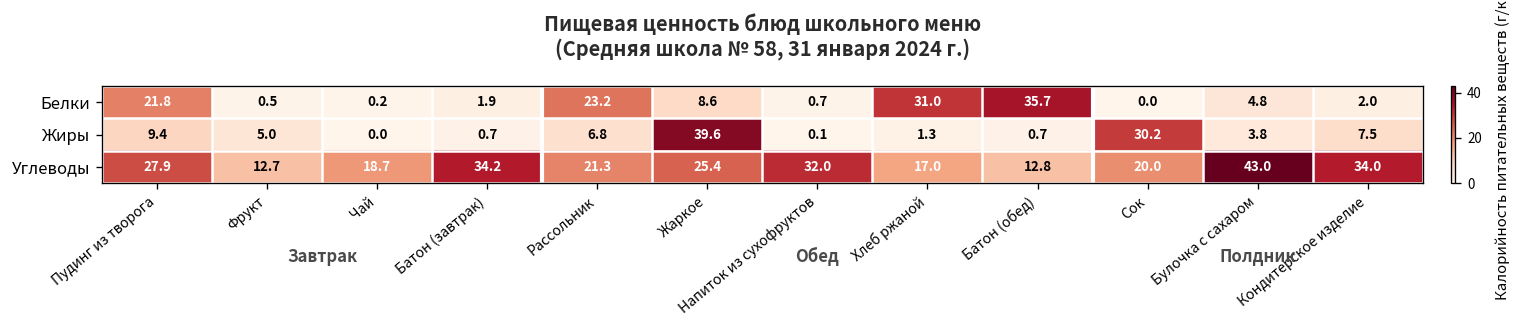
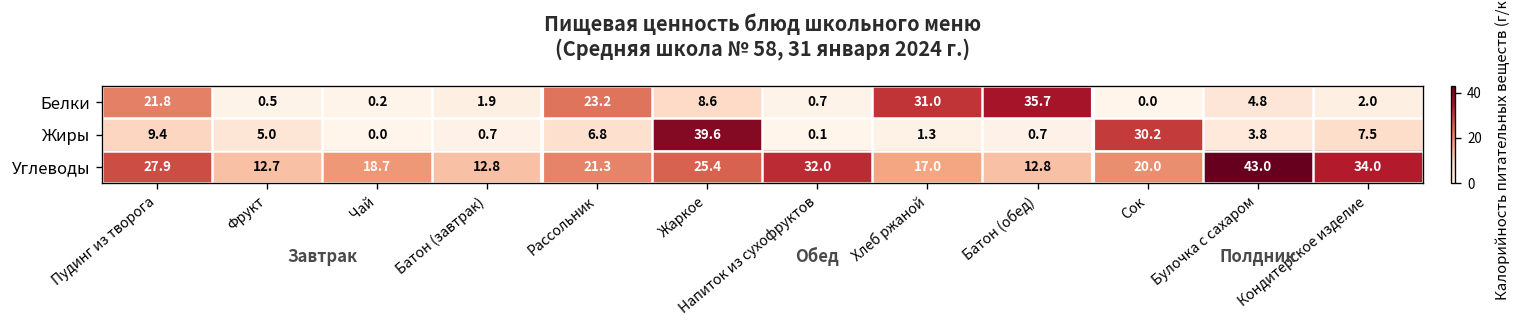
Углеводы, Батон (завтрак): 34.2 -> 12.8
